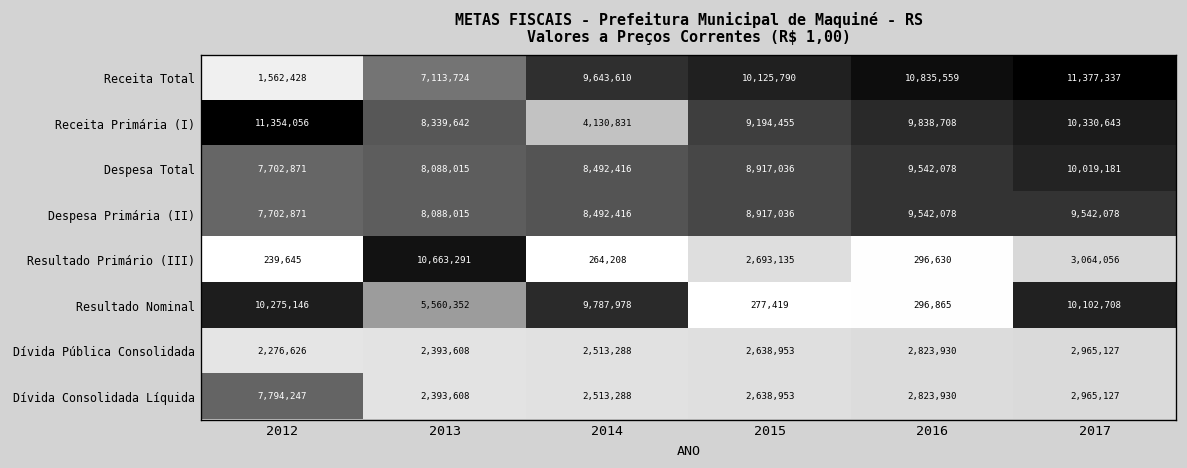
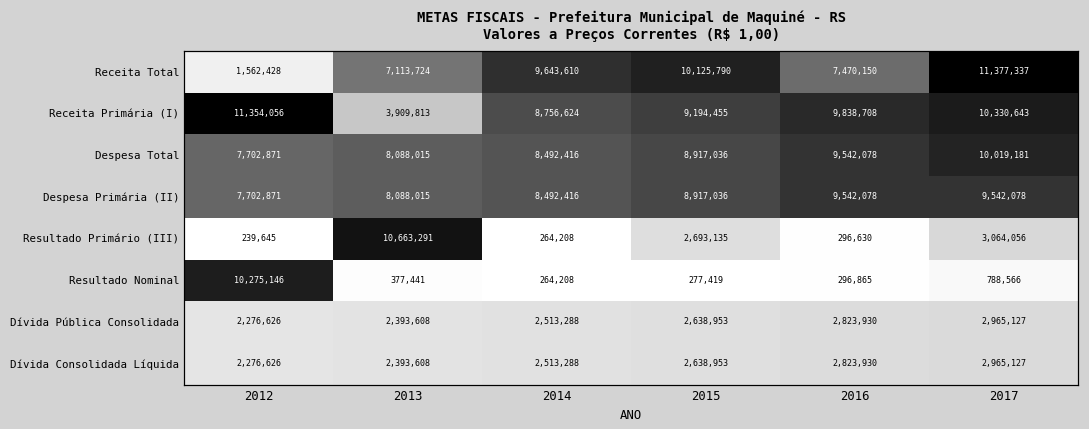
Receita Total, 2016: 10,835,559 -> 7,470,150
Receita Primária (I), 2013: 8,339,642 -> 3,909,813
Receita Primária (I), 2014: 4,130,831 -> 8,756,624
Resultado Nominal, 2013: 5,560,352 -> 377,441
Resultado Nominal, 2014: 9,787,978 -> 264,208
Resultado Nominal, 2017: 10,102,708 -> 788,566
Dívida Consolidada Líquida, 2012: 7,794,247 -> 2,276,626
